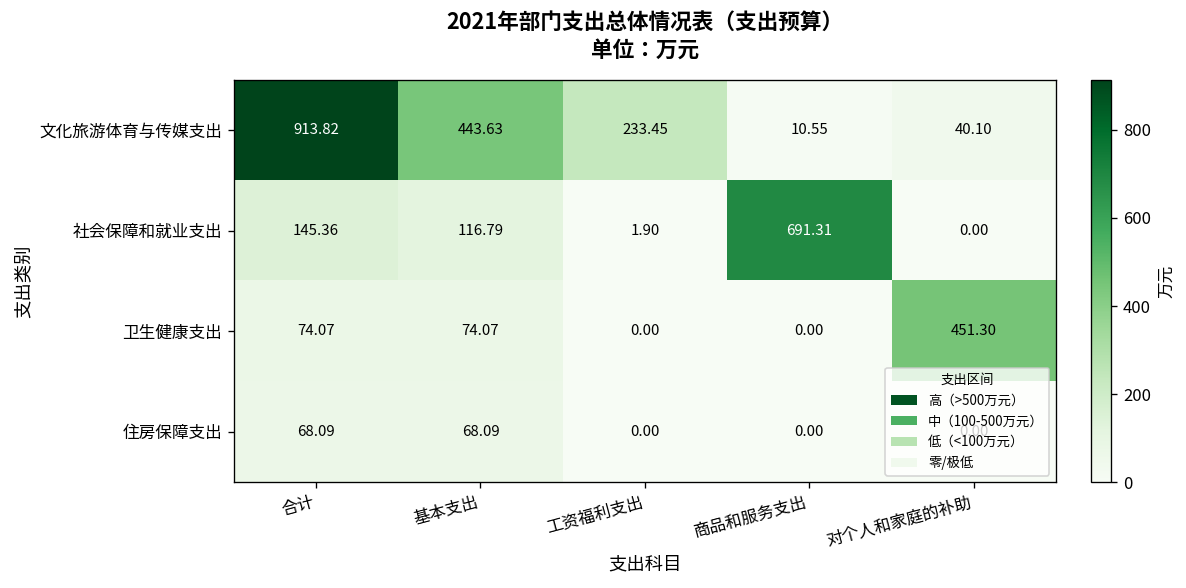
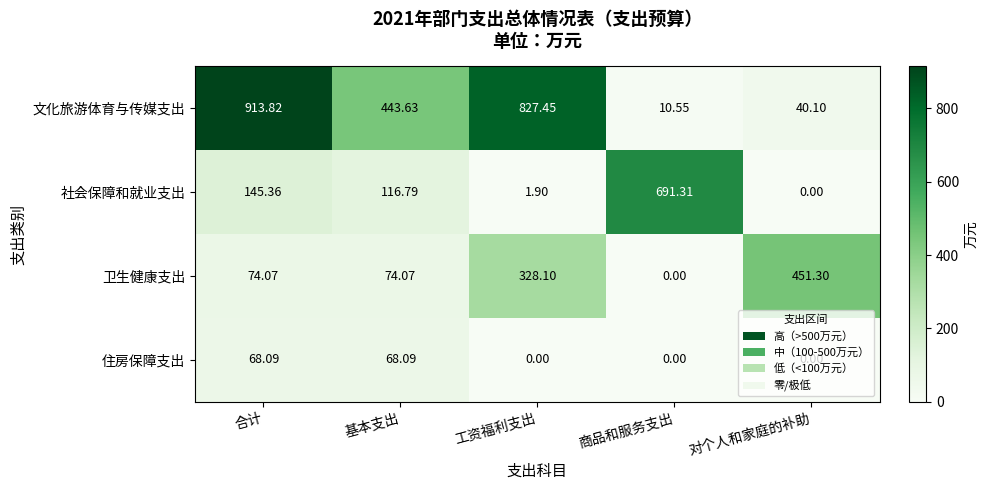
文化旅游体育与传媒支出, 工资福利支出: 233.45 -> 827.45
卫生健康支出, 工资福利支出: 0.00 -> 328.10
